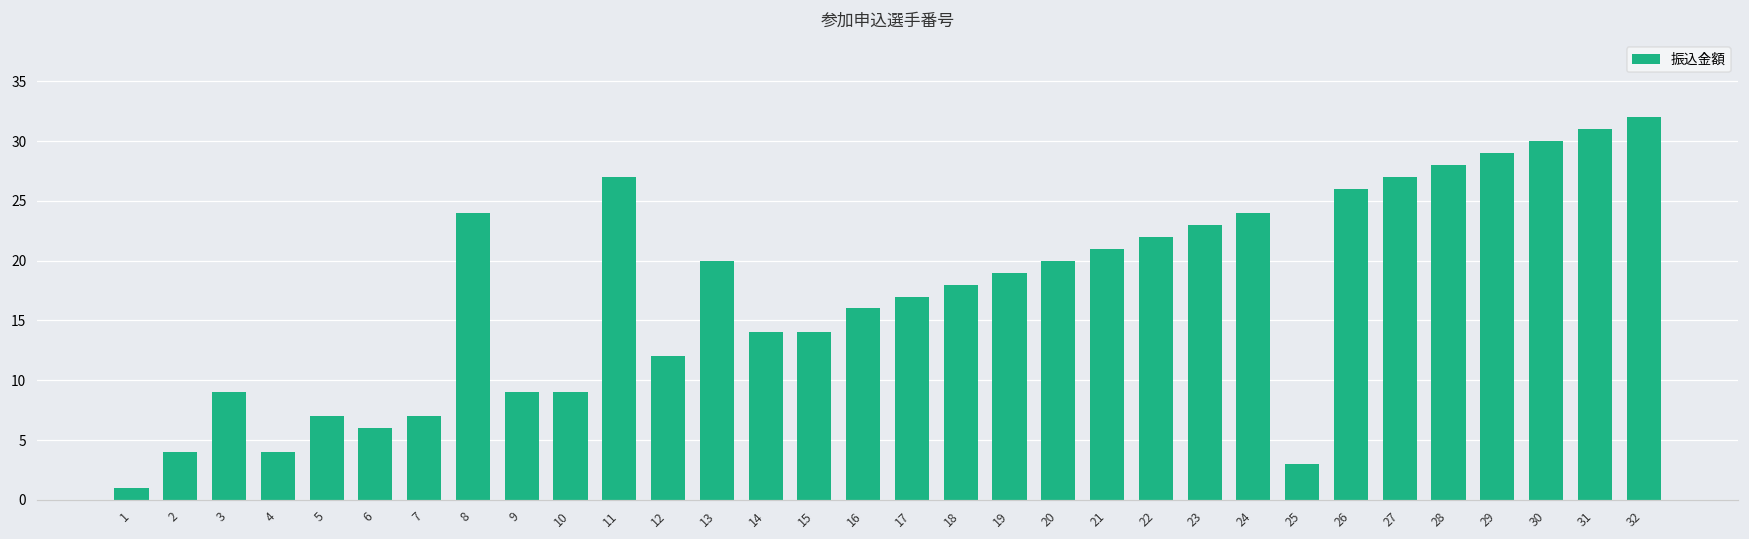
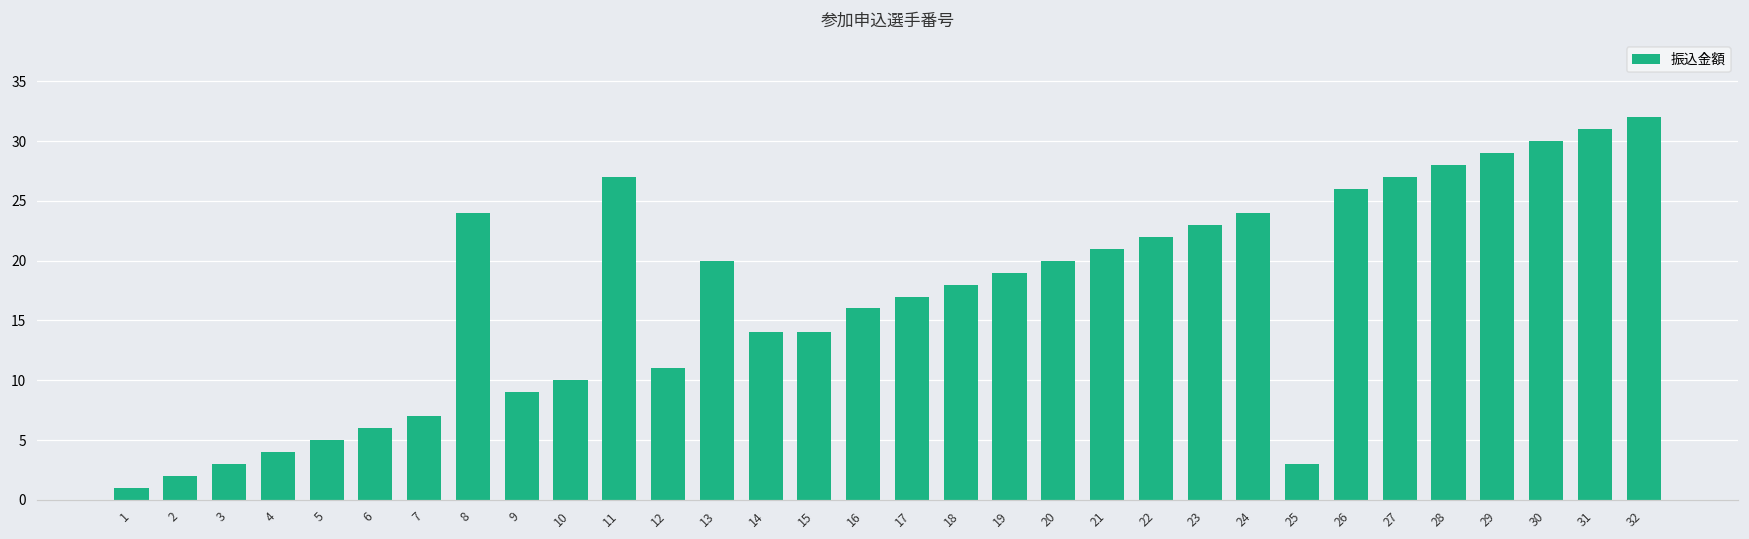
2: 4 -> 2
3: 9 -> 3
5: 7 -> 5
10: 9 -> 10
12: 12 -> 11
